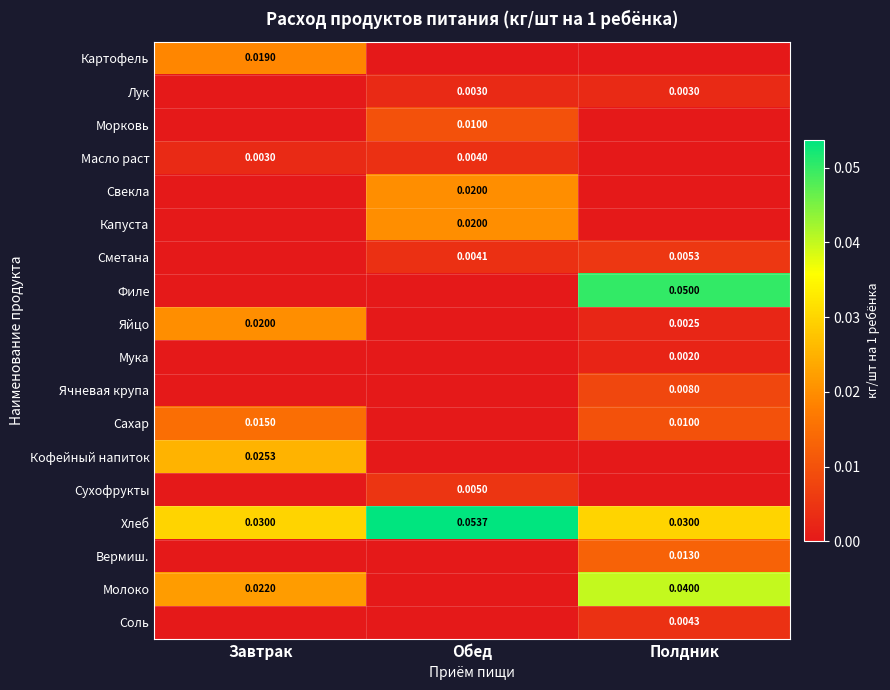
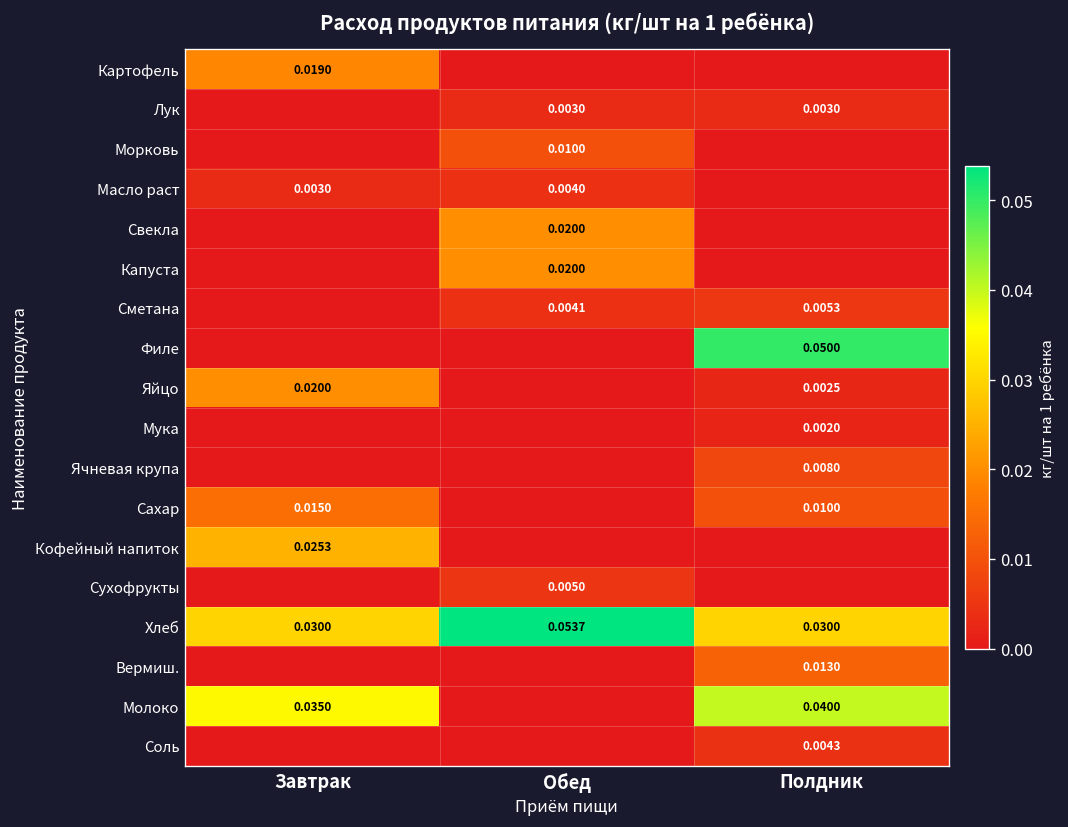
Молоко, Завтрак: 0.0220 -> 0.0350
